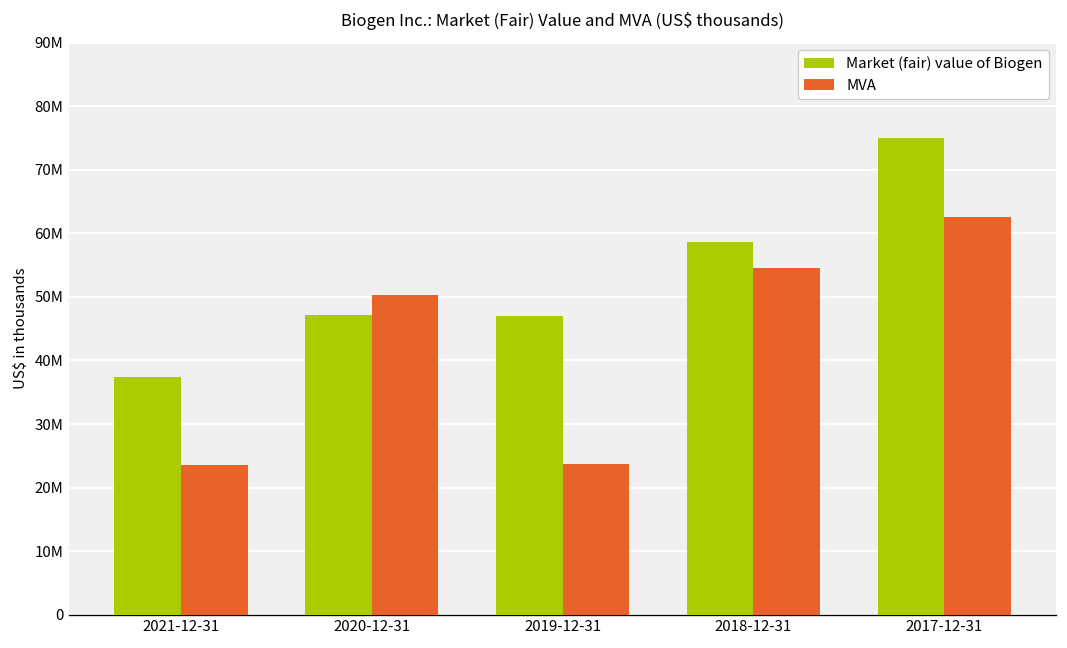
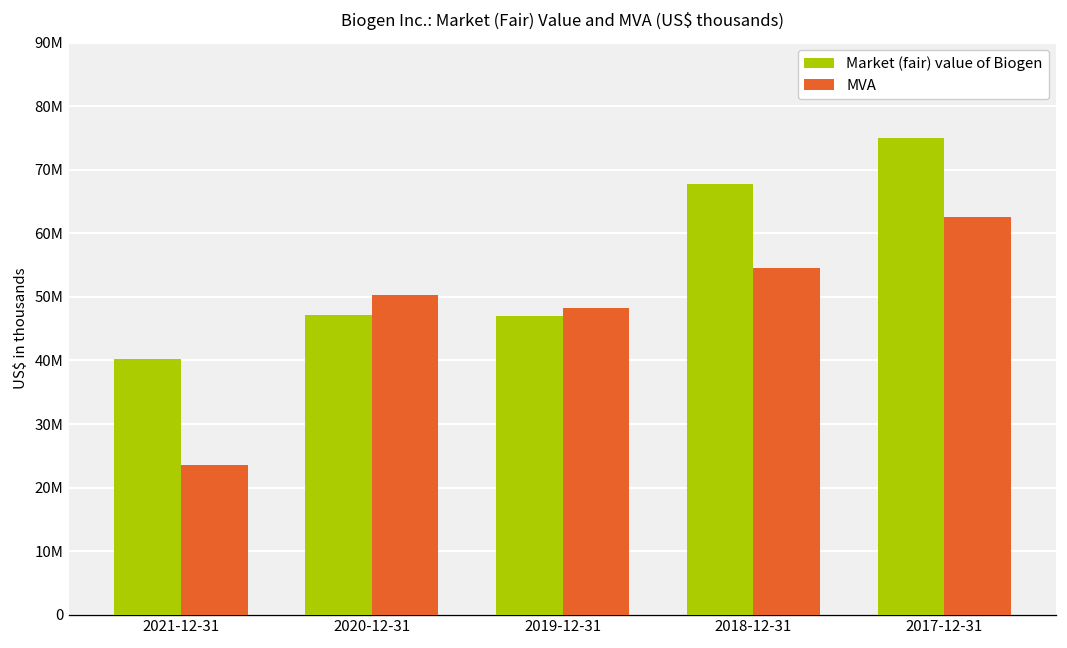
Market (fair) value of Biogen, 2021-12-31: 37000000 -> 40000000
MVA, 2019-12-31: 24000000 -> 48000000
Market (fair) value of Biogen, 2018-12-31: 59000000 -> 68000000
